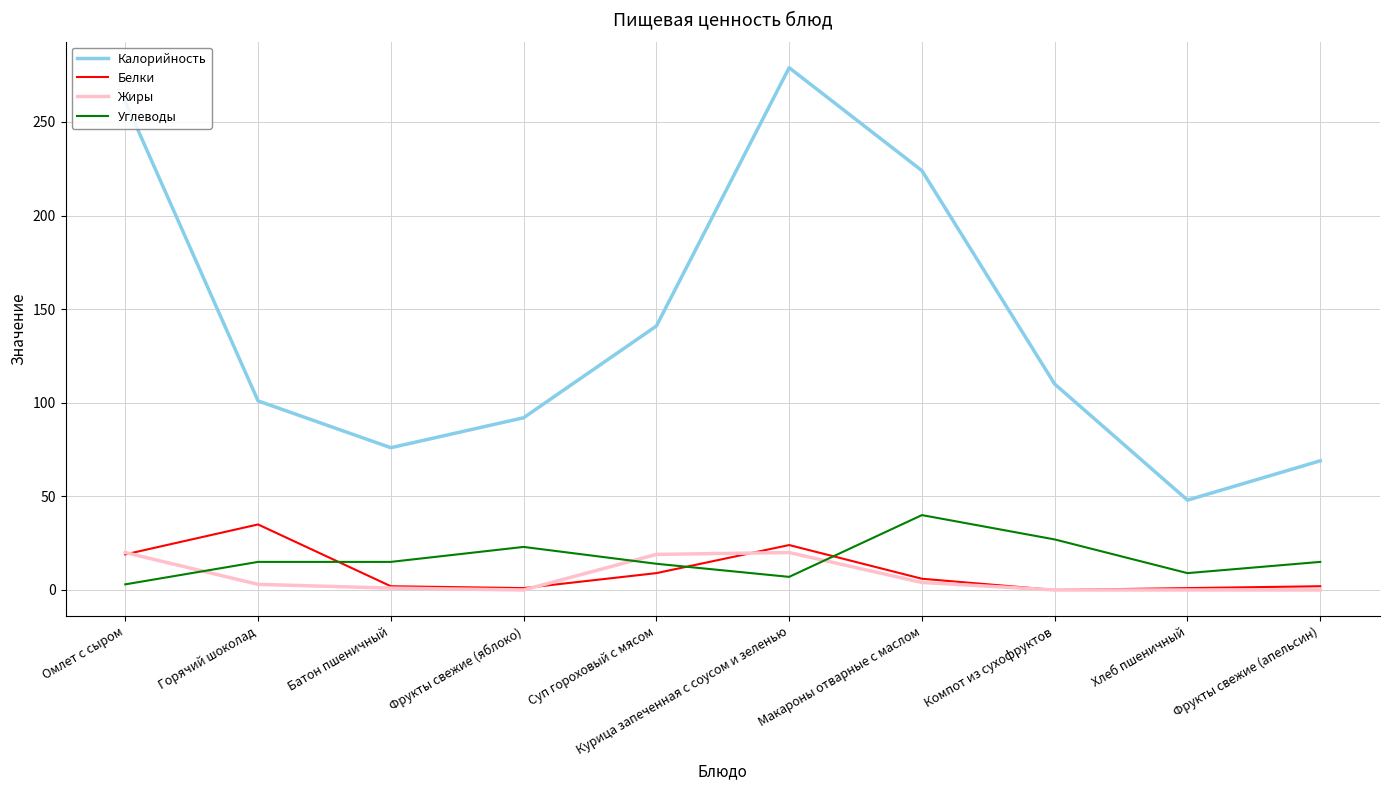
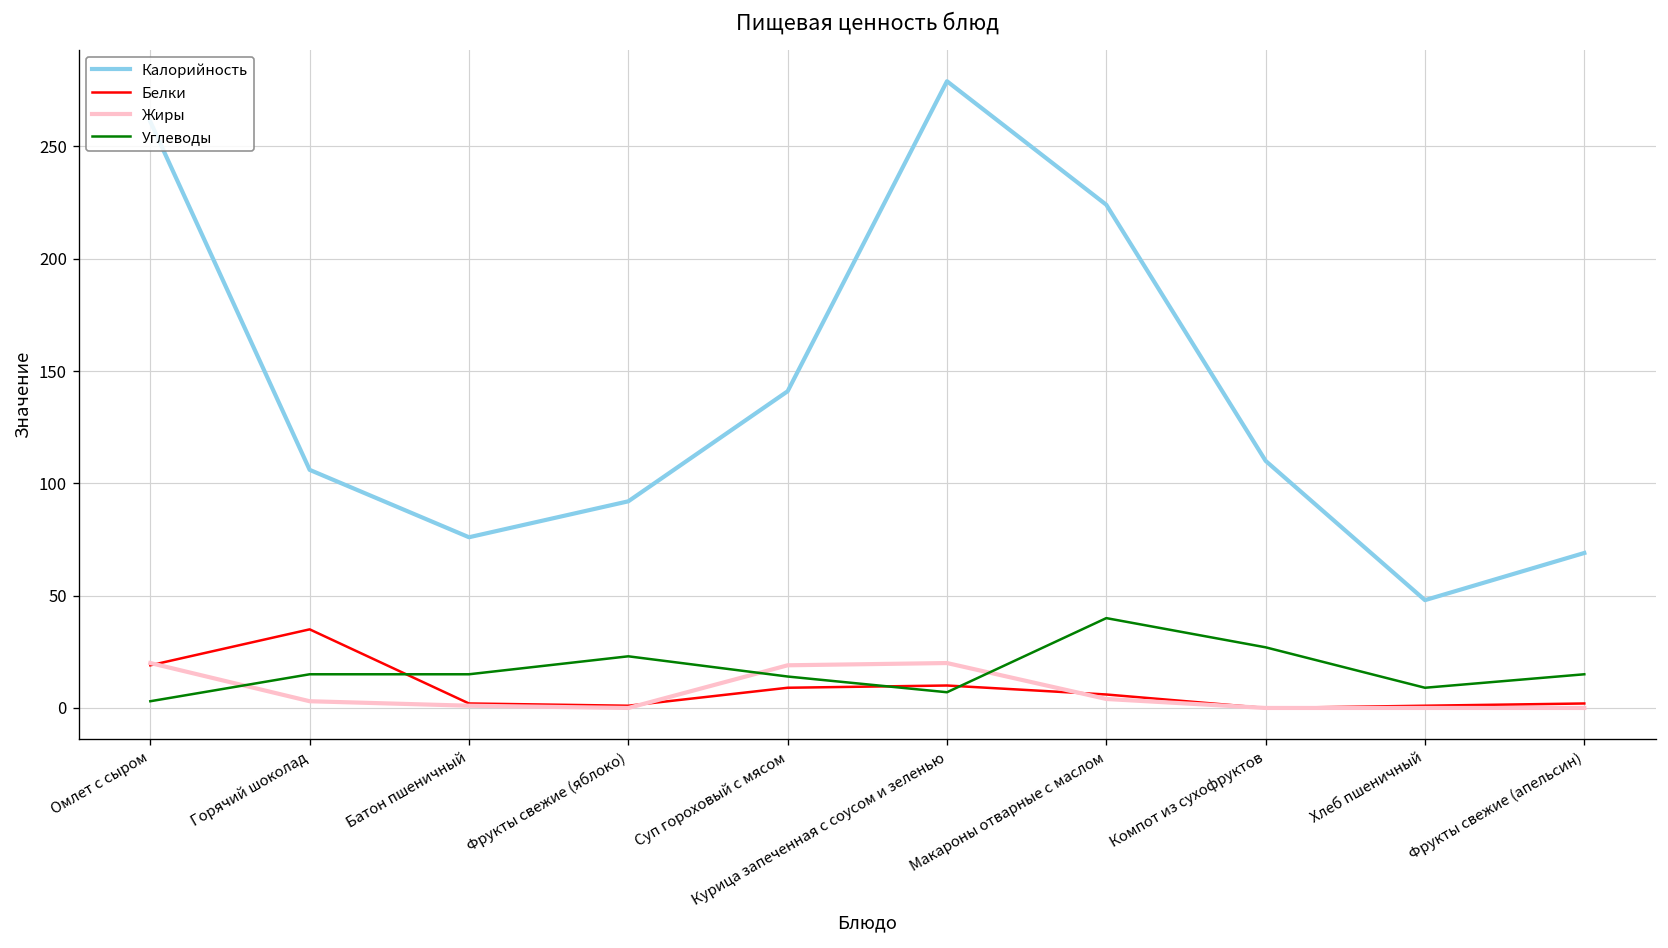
Калорийность, Горячий шоколад: 101 -> 106
Белки, Курица запеченная с соусом и зеленью: 24 -> 10
